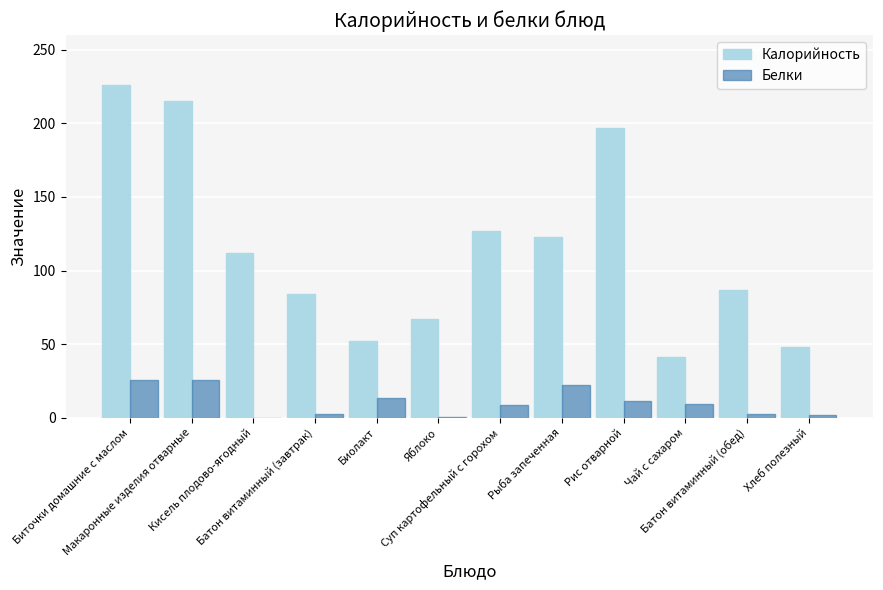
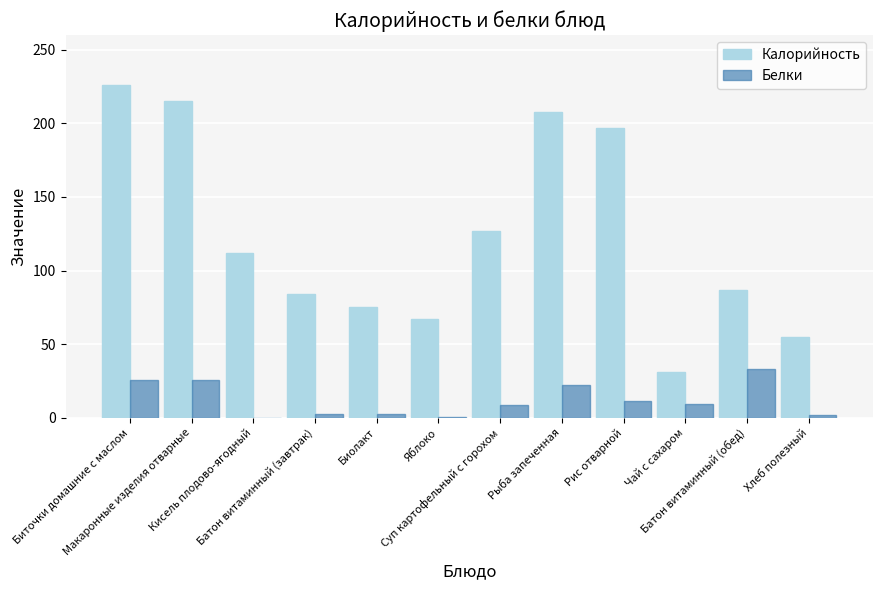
Калорийность, Биолакт: 52 -> 75
Белки, Биолакт: 13 -> 3
Калорийность, Рыба запеченная: 123 -> 208
Калорийность, Чай с сахаром: 41 -> 31
Белки, Батон витаминный (обед): 3 -> 33
Калорийность, Хлеб полезный: 48 -> 55
